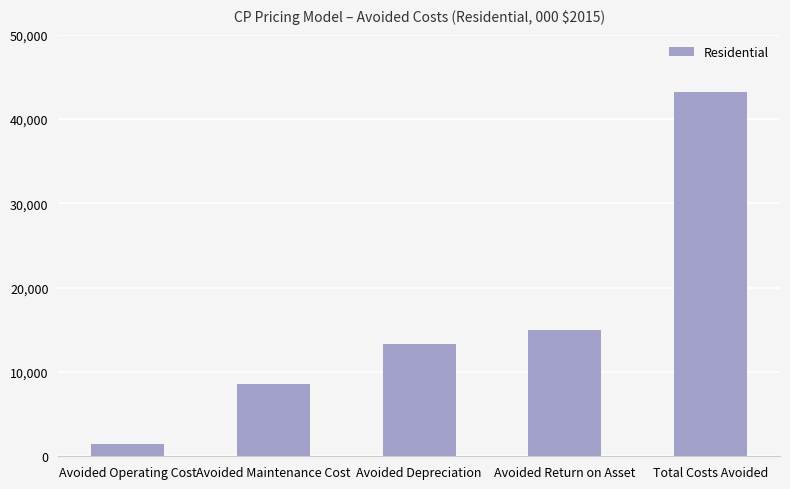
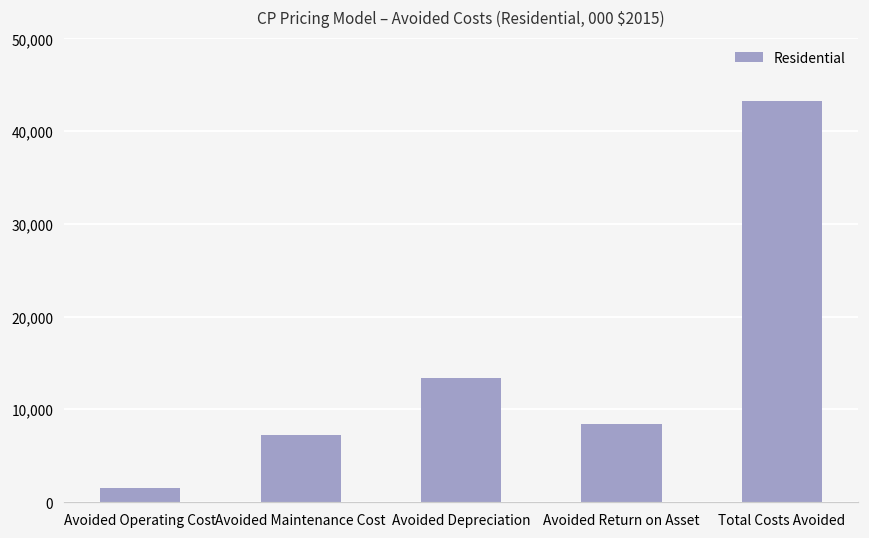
Avoided Maintenance Cost: 9,000 -> 7,000
Avoided Return on Asset: 15,000 -> 8,000
